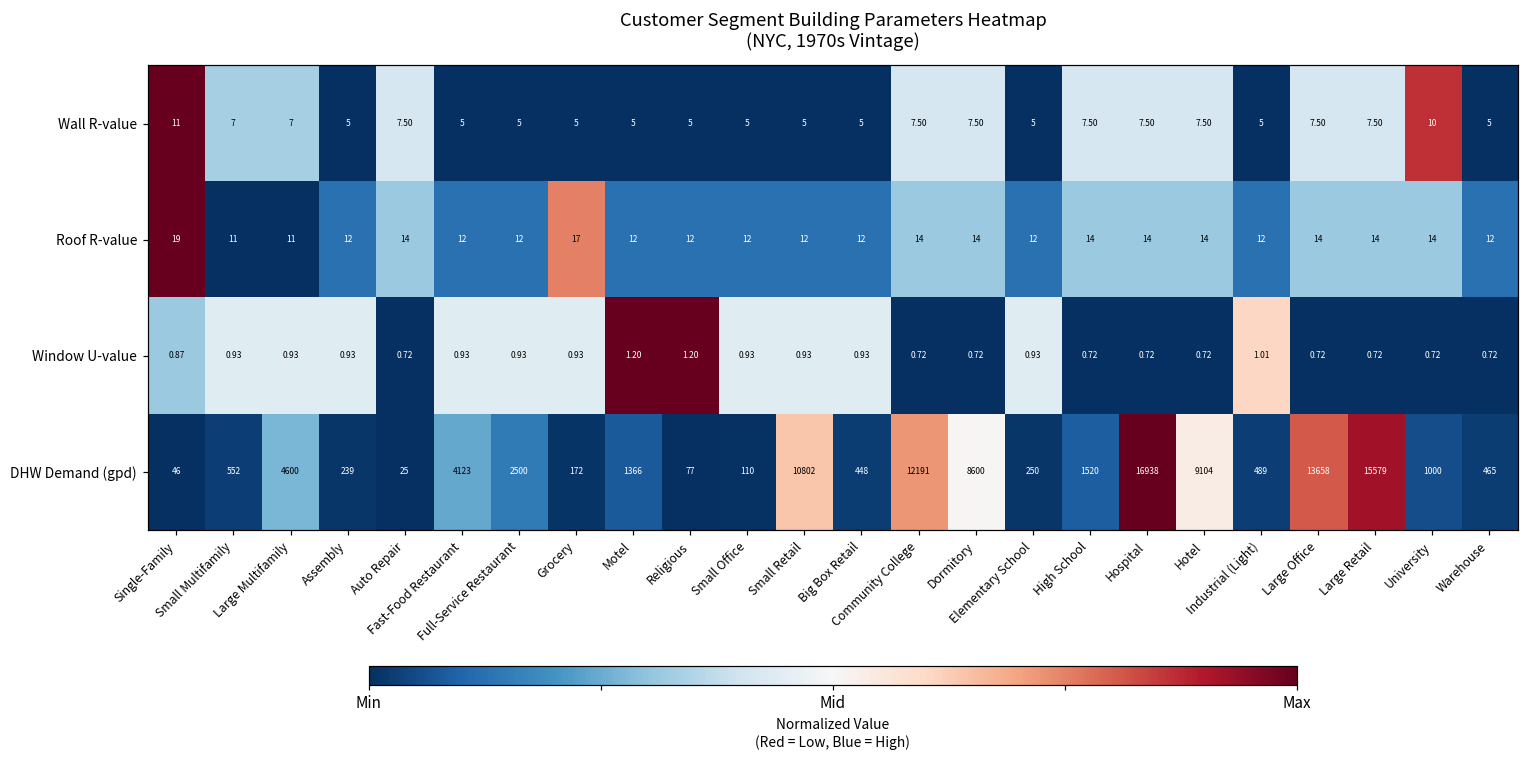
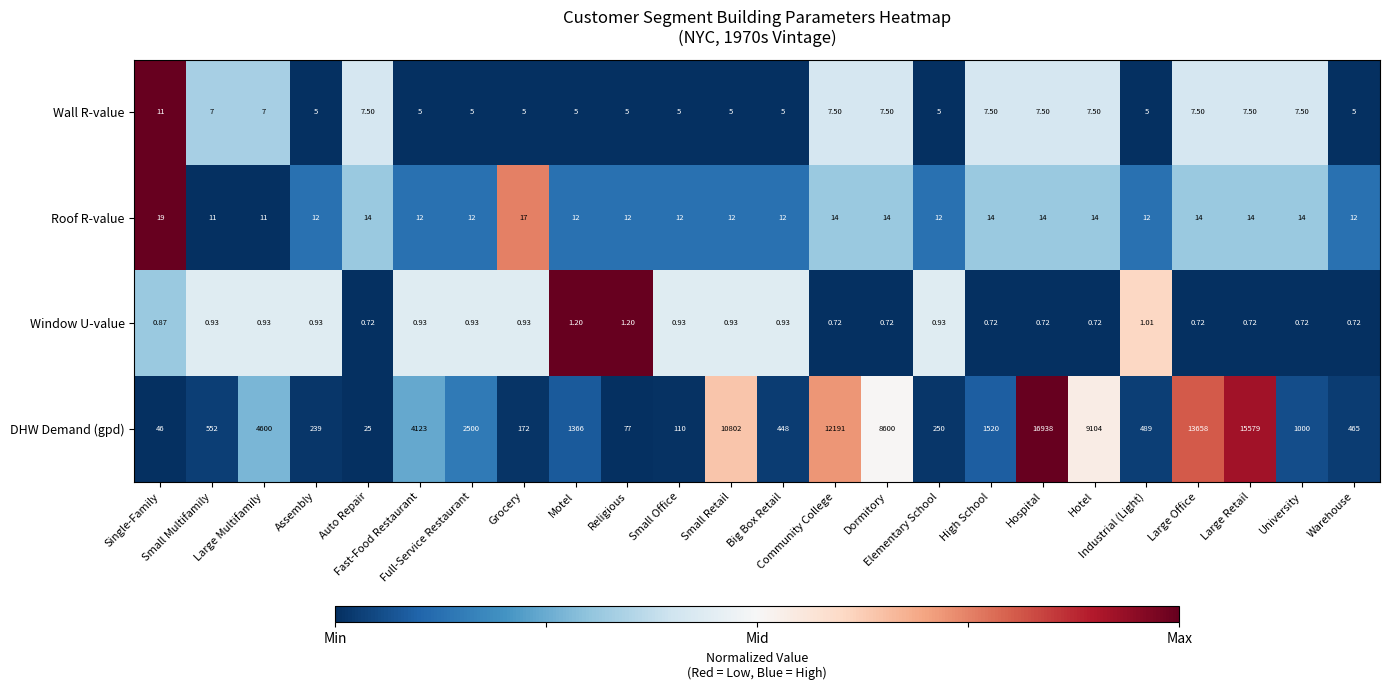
Wall R-value, University: 10 -> 7.50
